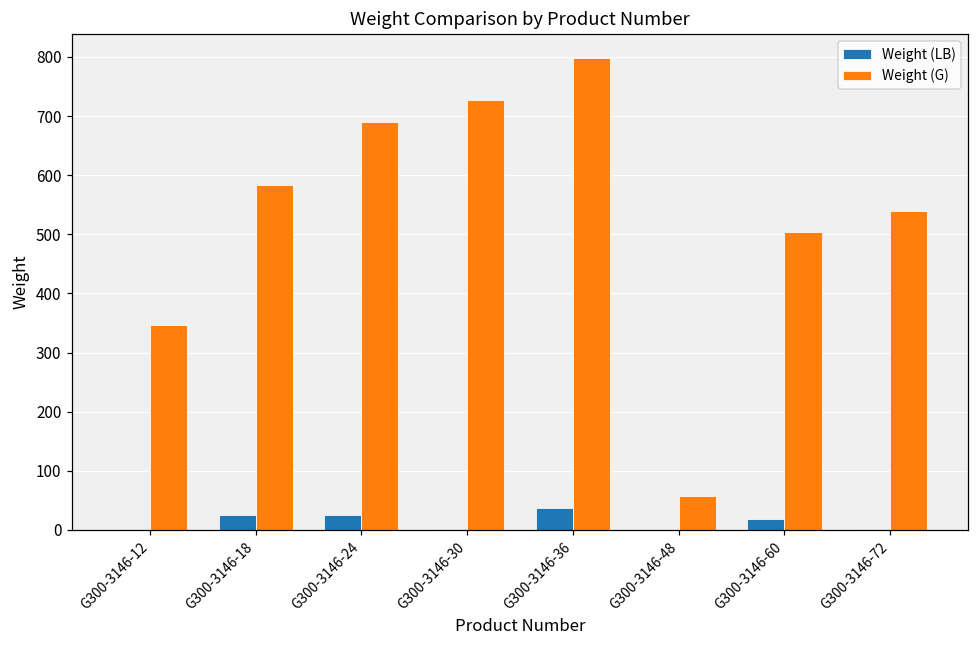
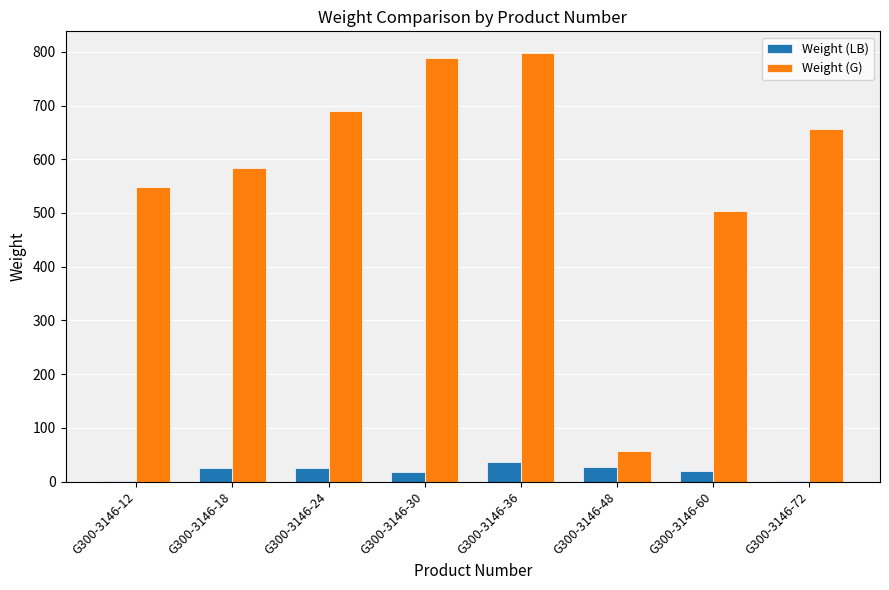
Weight (G), G300-3146-12: 350 -> 550
Weight (LB), G300-3146-30: 0 -> 20
Weight (G), G300-3146-30: 730 -> 790
Weight (LB), G300-3146-48: 0 -> 30
Weight (G), G300-3146-72: 540 -> 660
